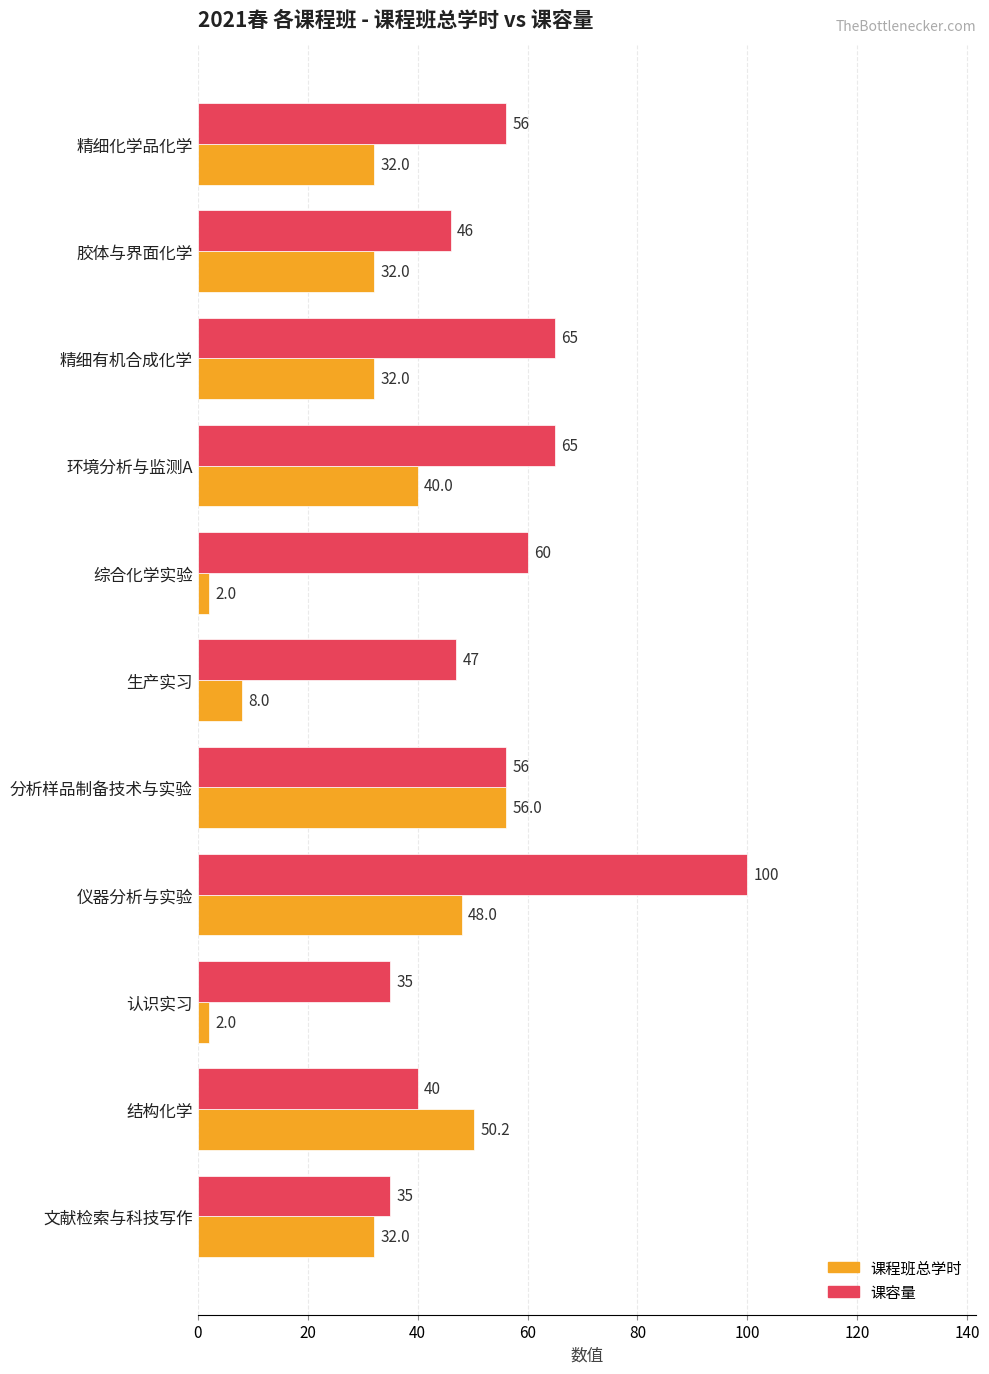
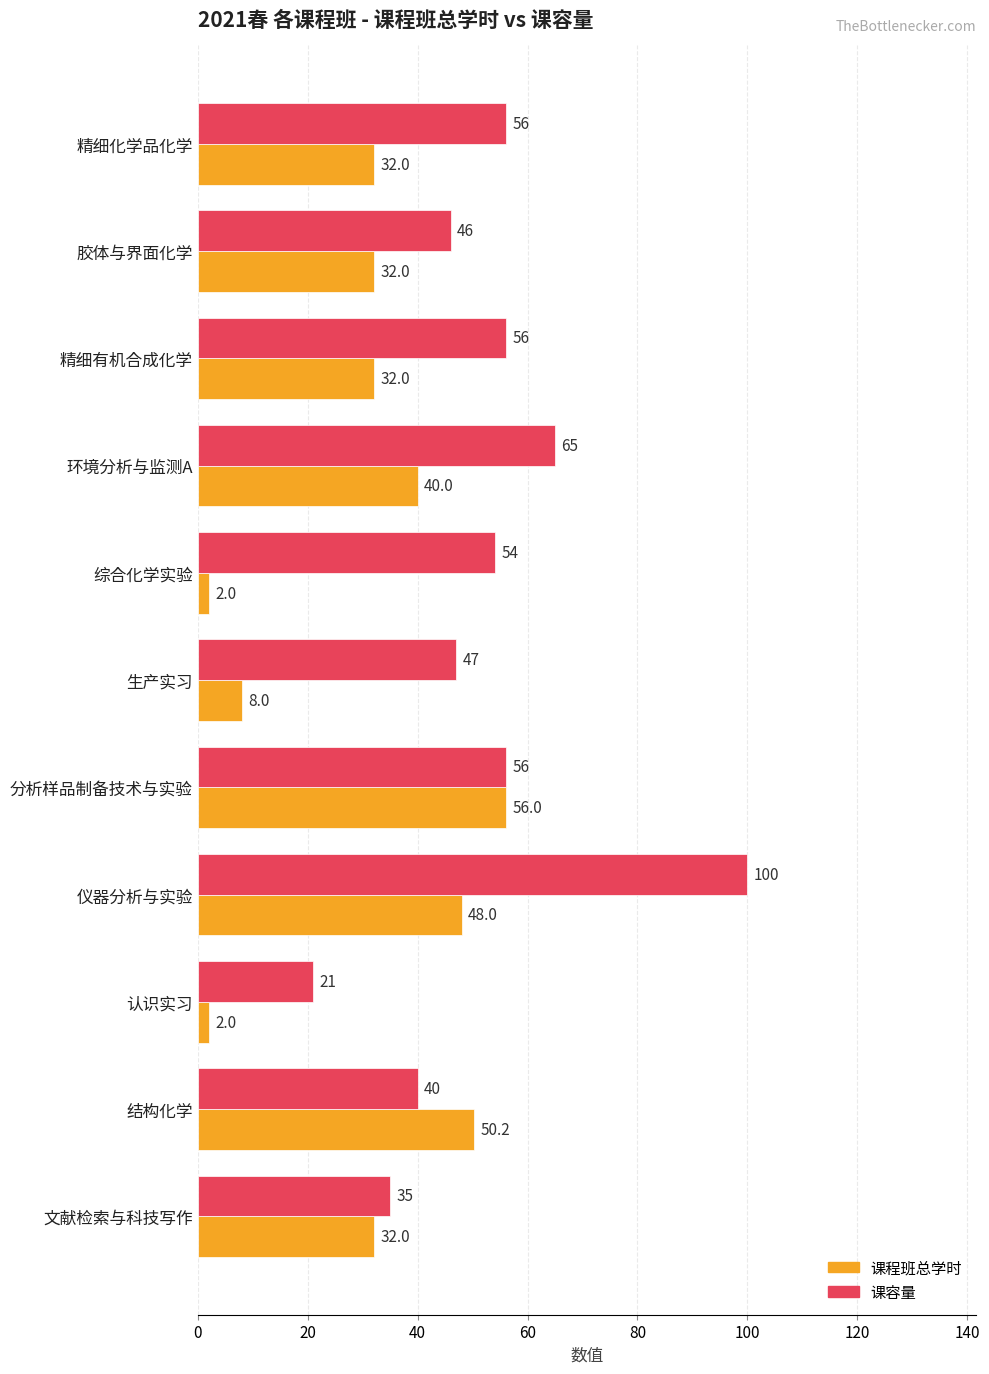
课容量, 精细有机合成化学: 65 -> 56
课容量, 综合化学实验: 60 -> 54
课容量, 认识实习: 35 -> 21
